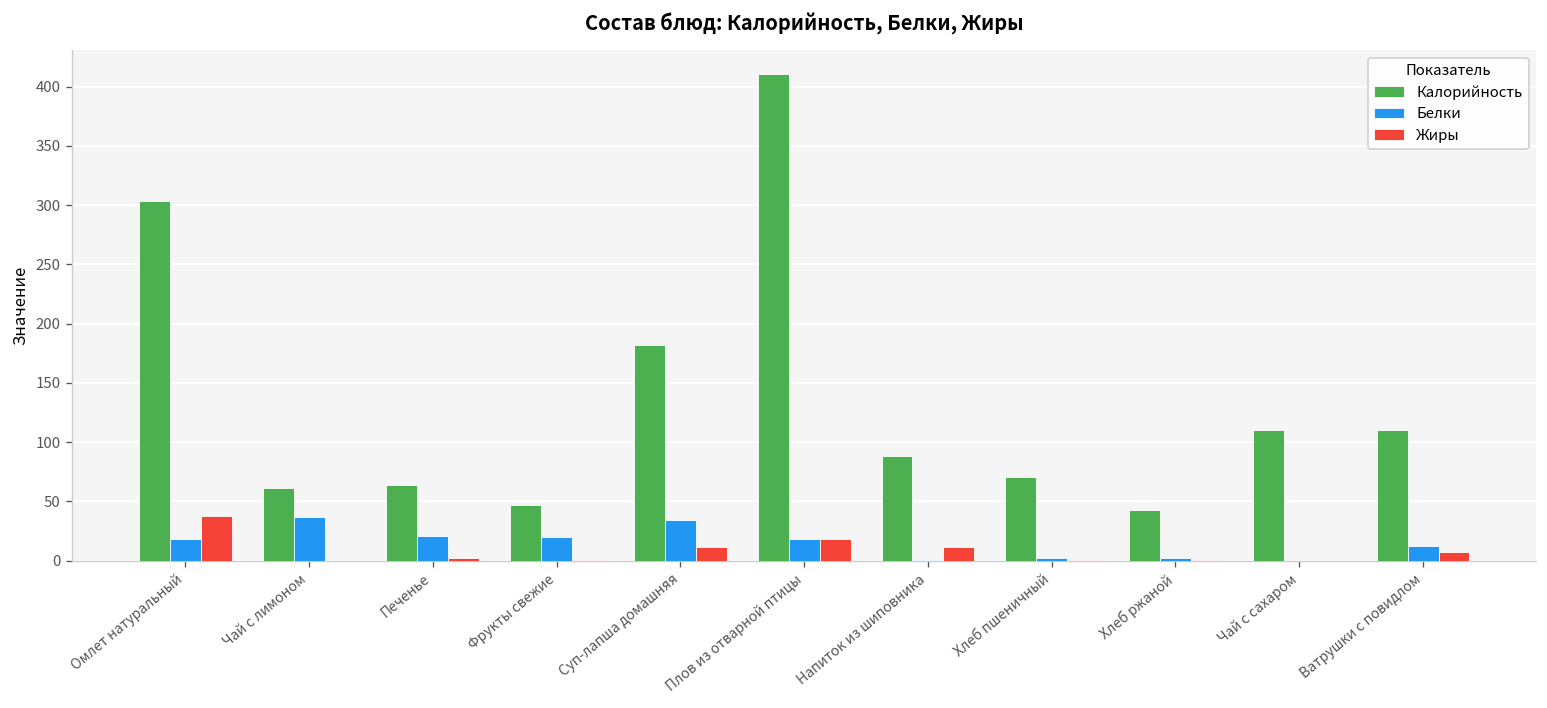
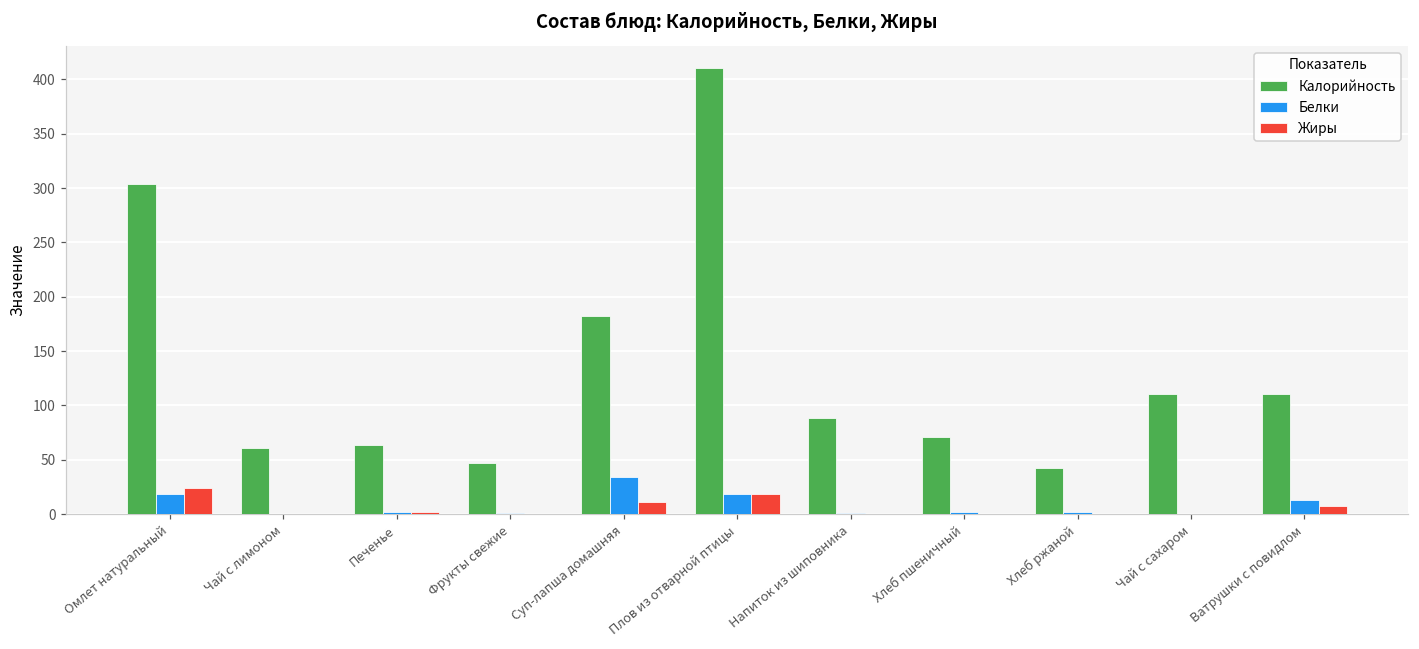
Жиры, Омлет натуральный: 40 -> 20
Белки, Чай с лимоном: 40 -> 0
Белки, Печенье: 20 -> 0
Белки, Фрукты свежие: 20 -> 0
Жиры, Напиток из шиповника: 10 -> 0
